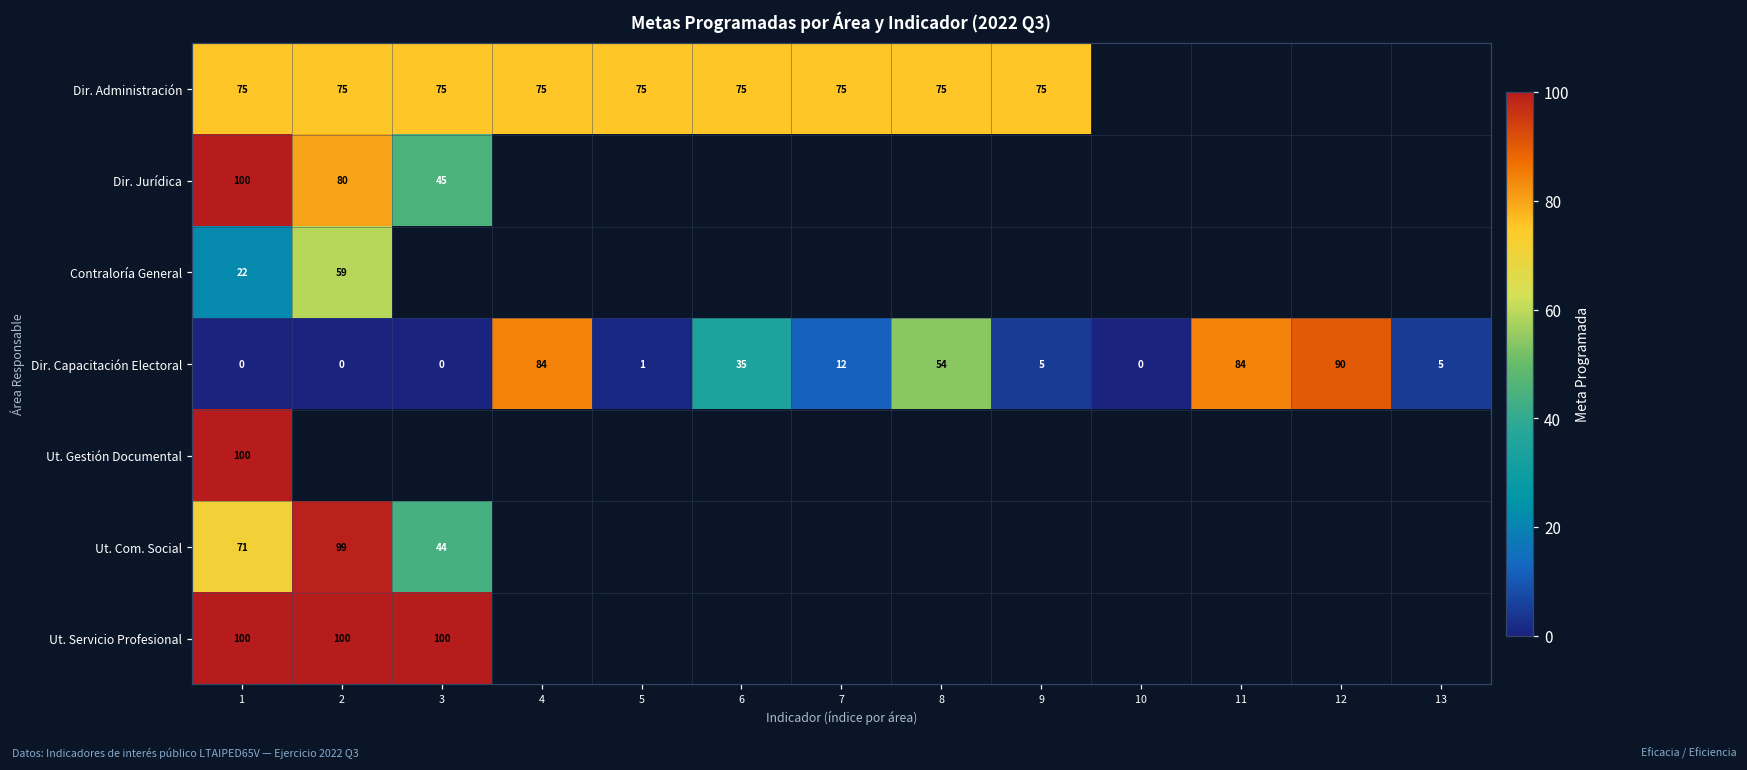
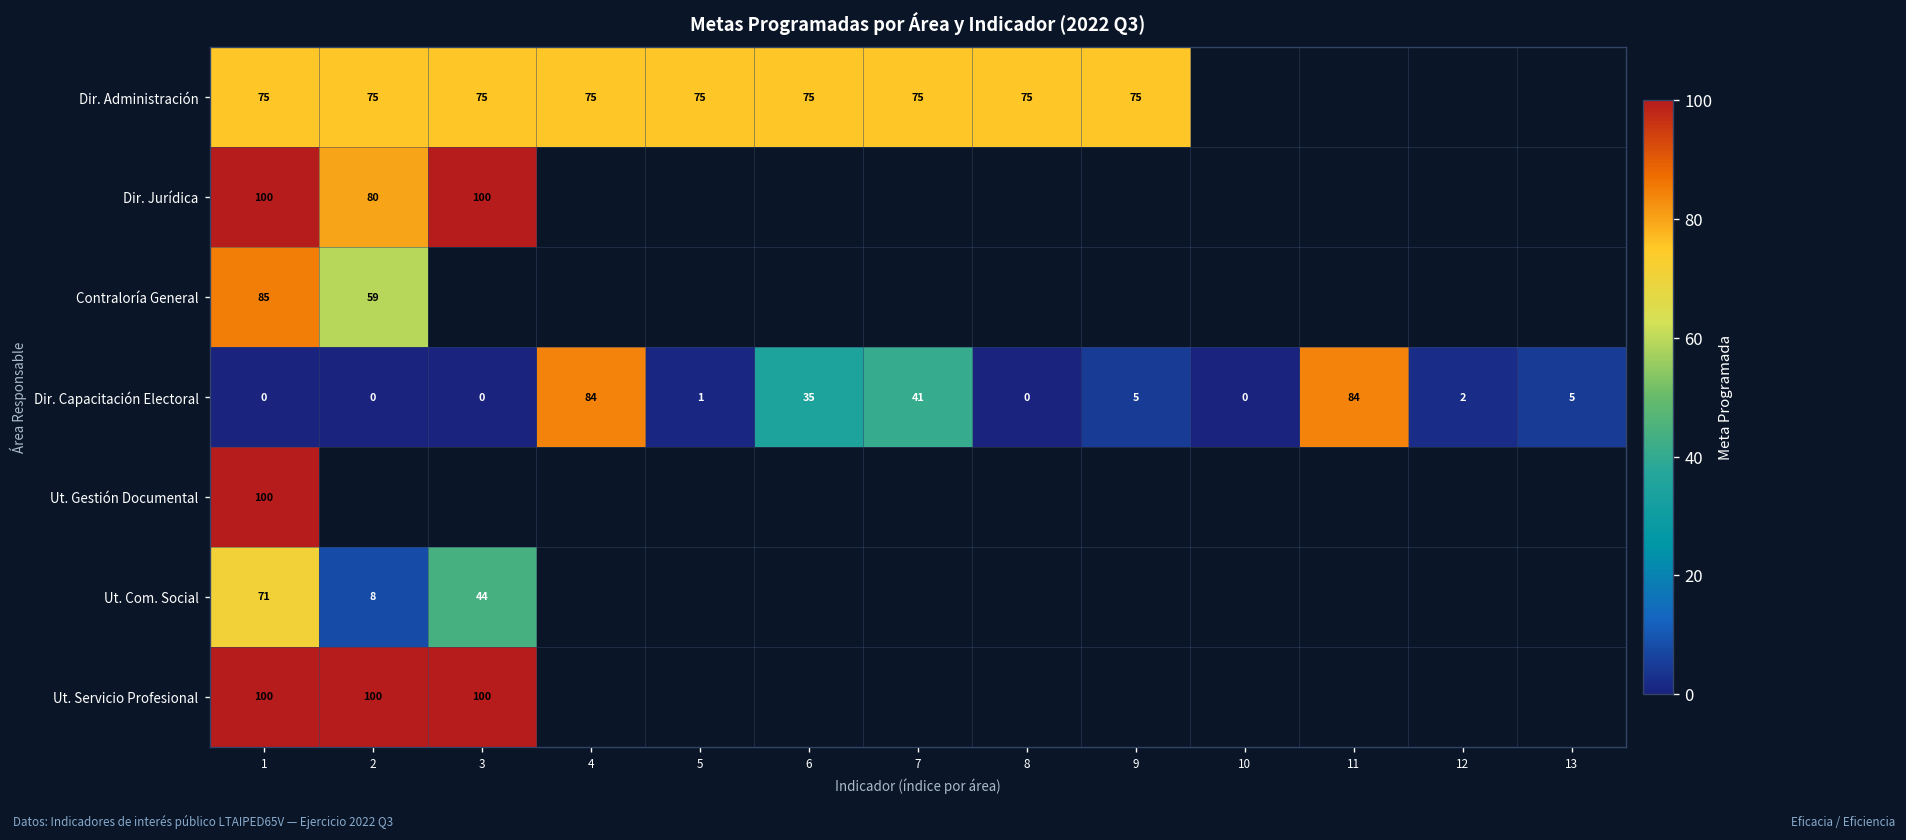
Dir. Jurídica, 3: 45 -> 100
Contraloría General, 1: 22 -> 85
Dir. Capacitación Electoral, 7: 12 -> 41
Dir. Capacitación Electoral, 8: 54 -> 0
Dir. Capacitación Electoral, 12: 90 -> 2
Ut. Com. Social, 2: 99 -> 8
